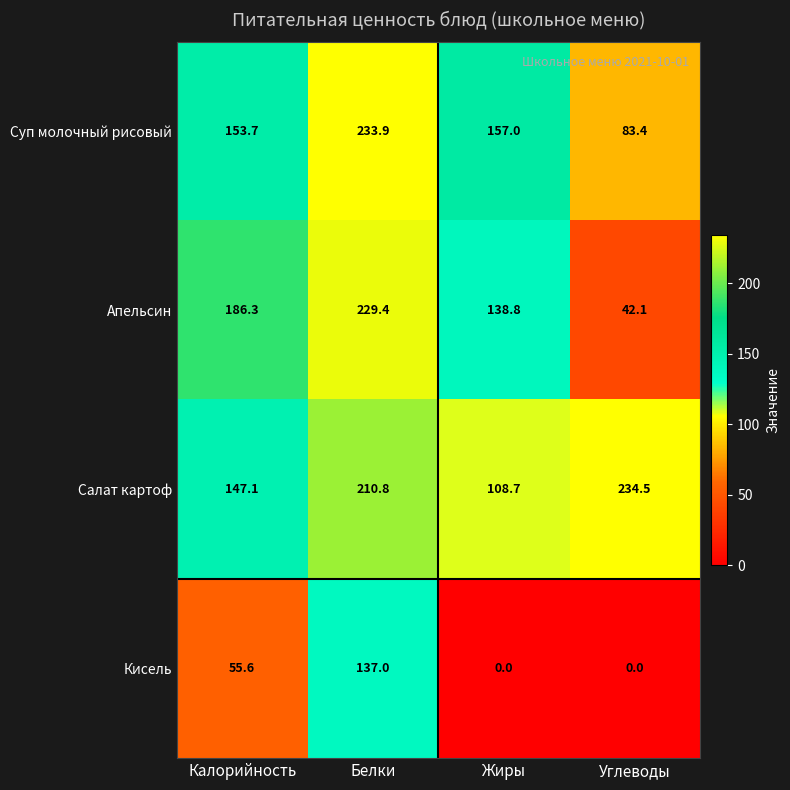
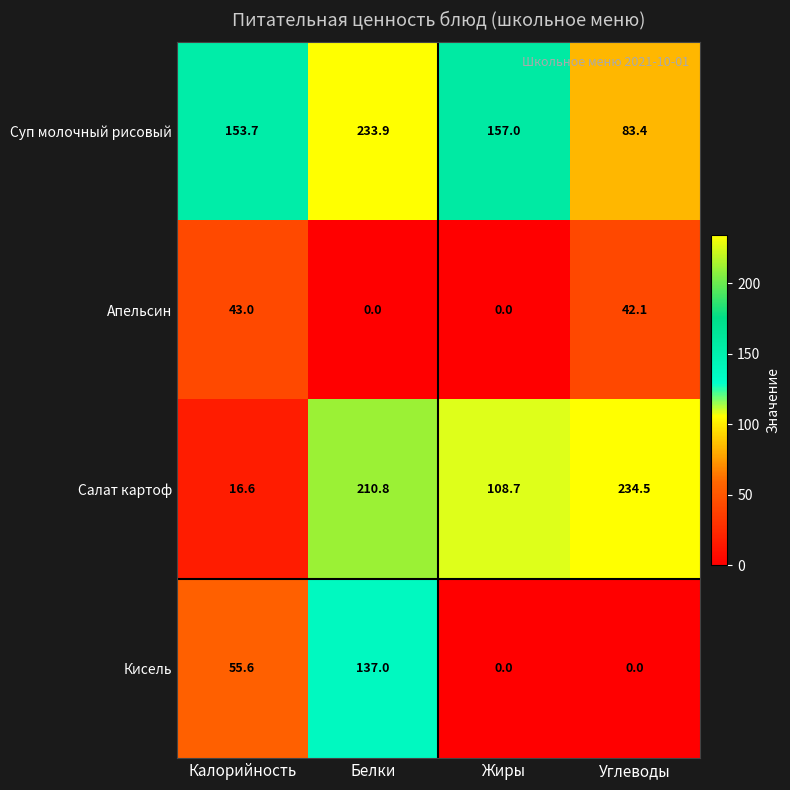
Апельсин, Калорийность: 186.3 -> 43.0
Апельсин, Белки: 229.4 -> 0.0
Апельсин, Жиры: 138.8 -> 0.0
Салат картоф, Калорийность: 147.1 -> 16.6
